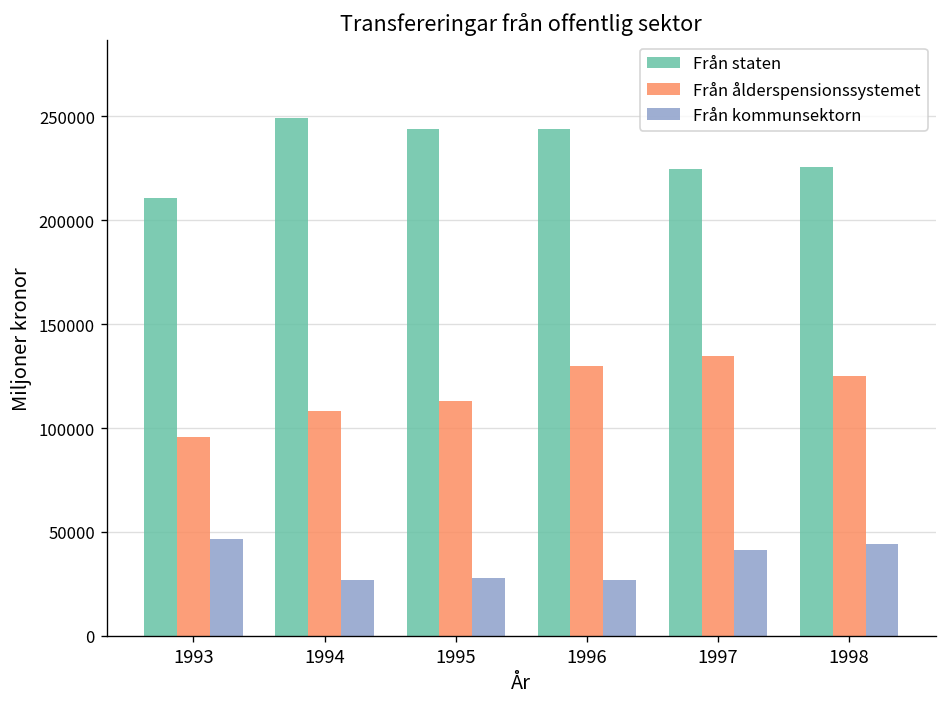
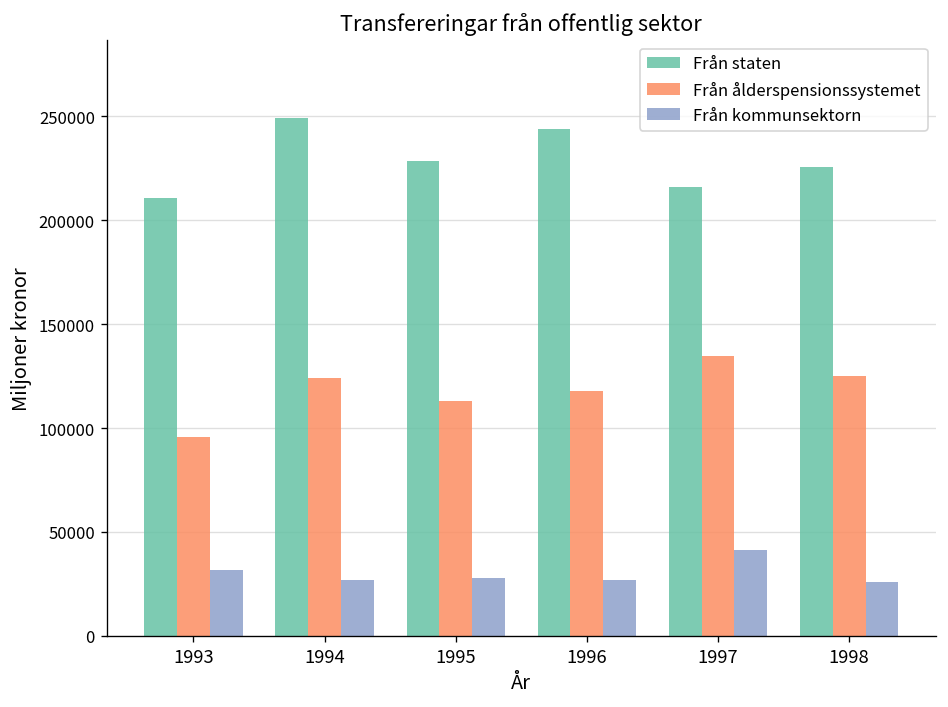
Från kommunsektorn, 1993: 46000 -> 32000
Från ålderspensionssystemet, 1994: 108000 -> 124000
Från staten, 1995: 244000 -> 229000
Från ålderspensionssystemet, 1996: 130000 -> 118000
Från staten, 1997: 225000 -> 216000
Från kommunsektorn, 1998: 44000 -> 26000
